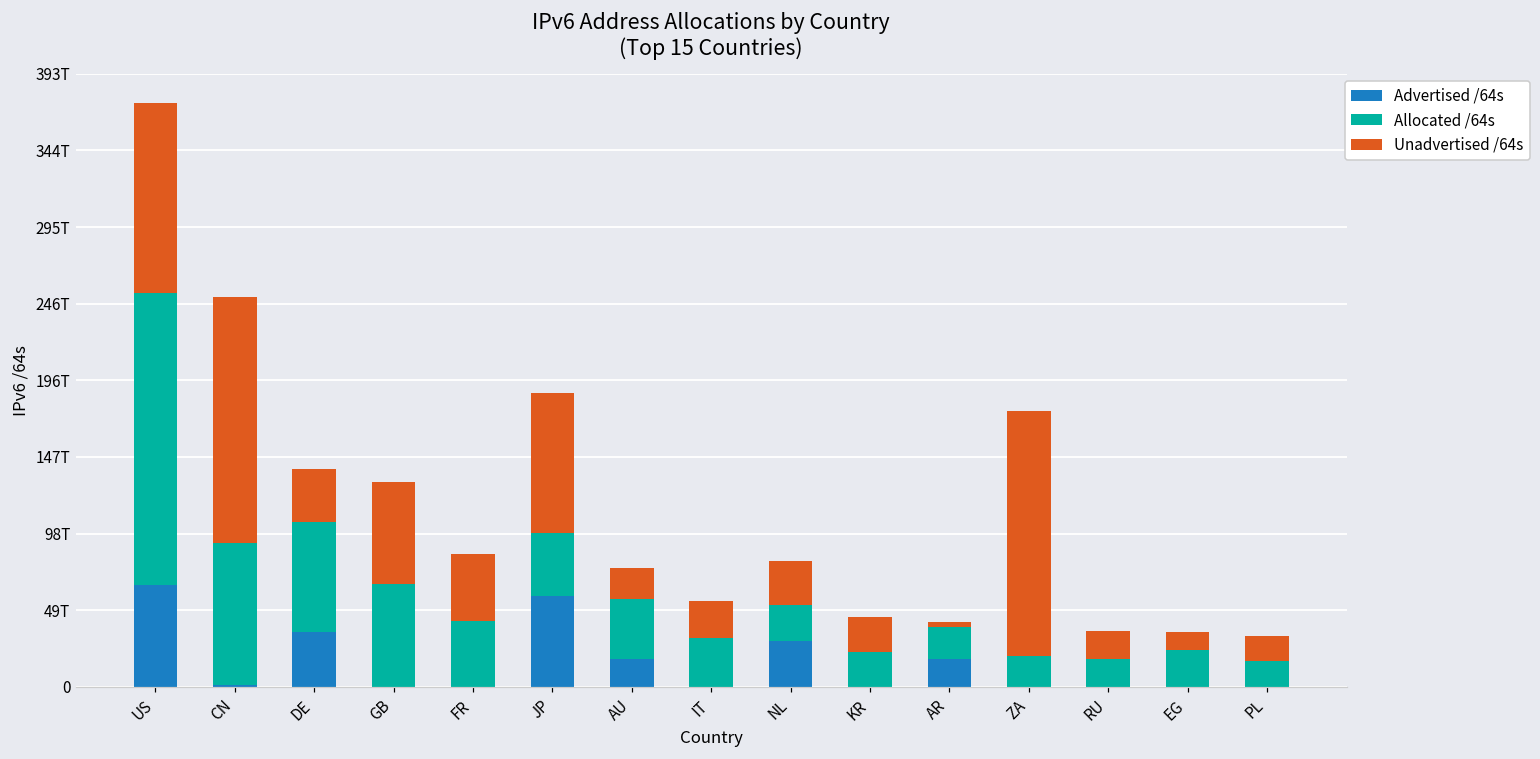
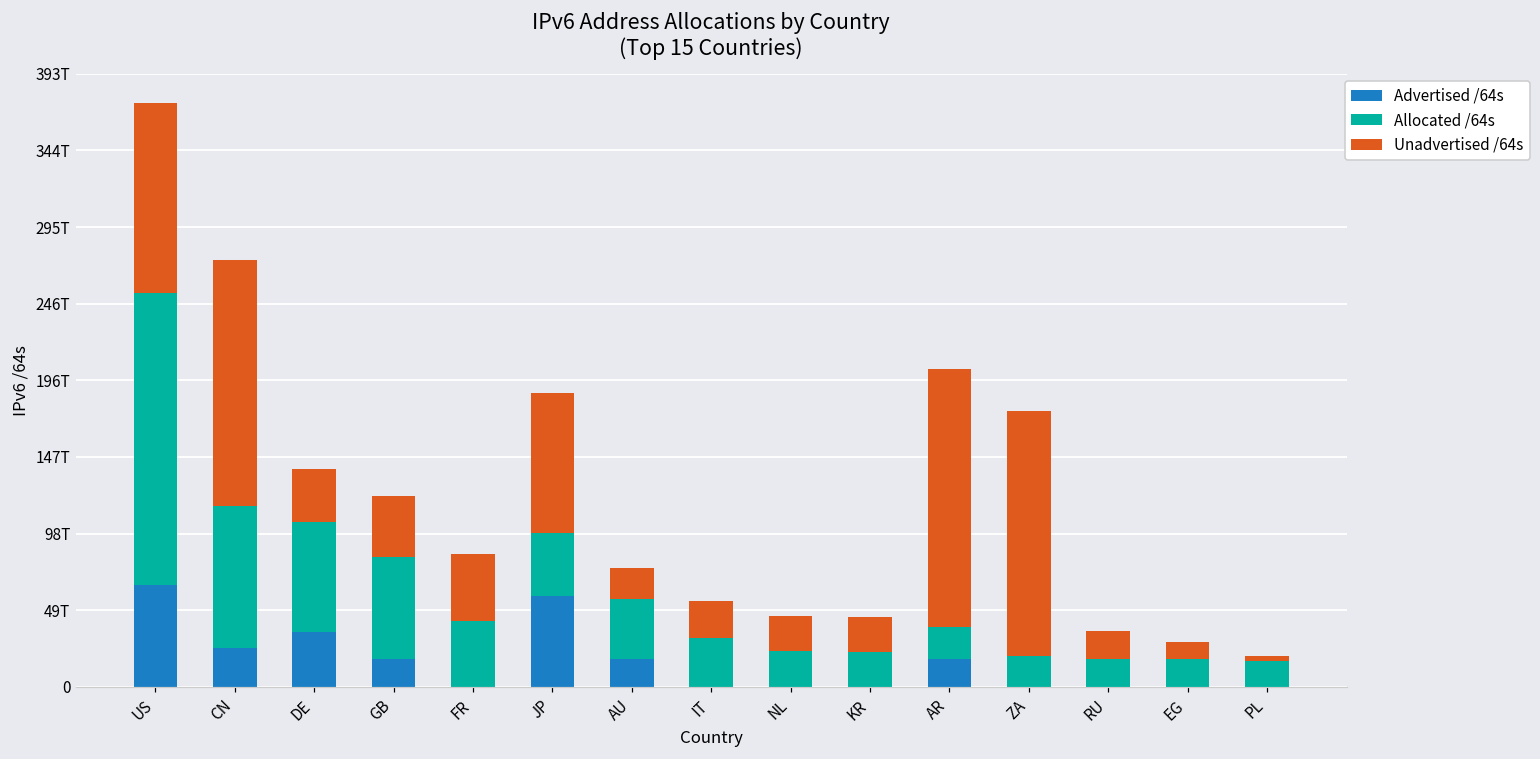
Advertised /64s, CN: 1T -> 25T
Advertised /64s, GB: 0T -> 18T
Unadvertised /64s, GB: 66T -> 39T
Advertised /64s, NL: 30T -> 0T
Unadvertised /64s, NL: 28T -> 22T
Unadvertised /64s, AR: 3T -> 165T
Allocated /64s, EG: 24T -> 18T
Unadvertised /64s, PL: 16T -> 3T
